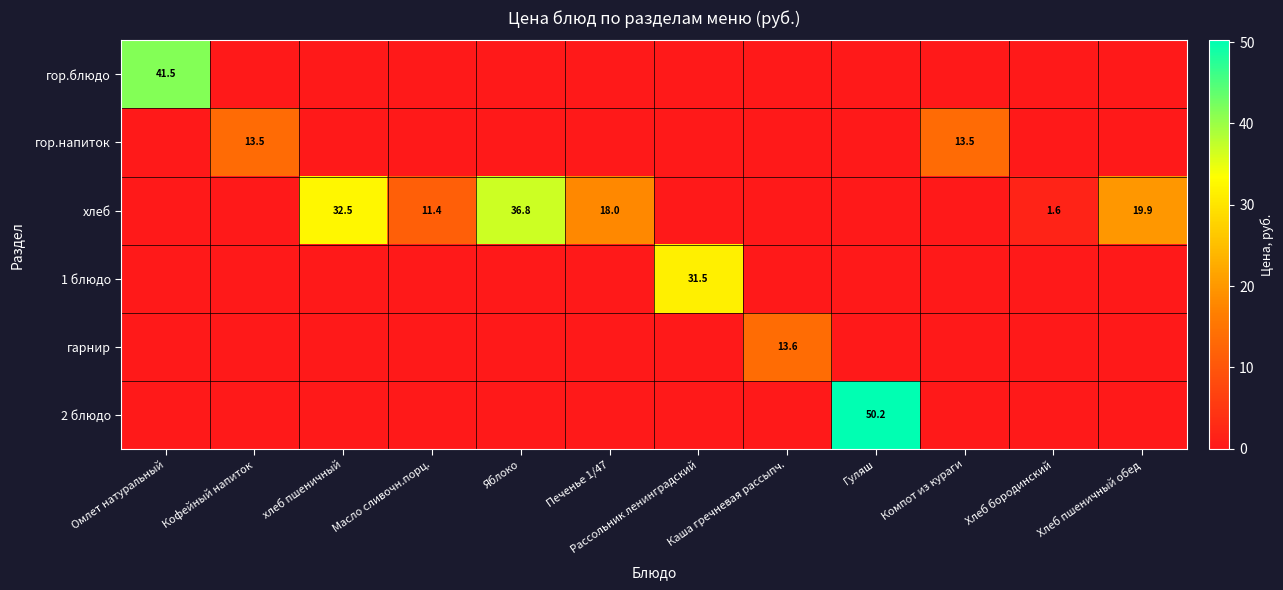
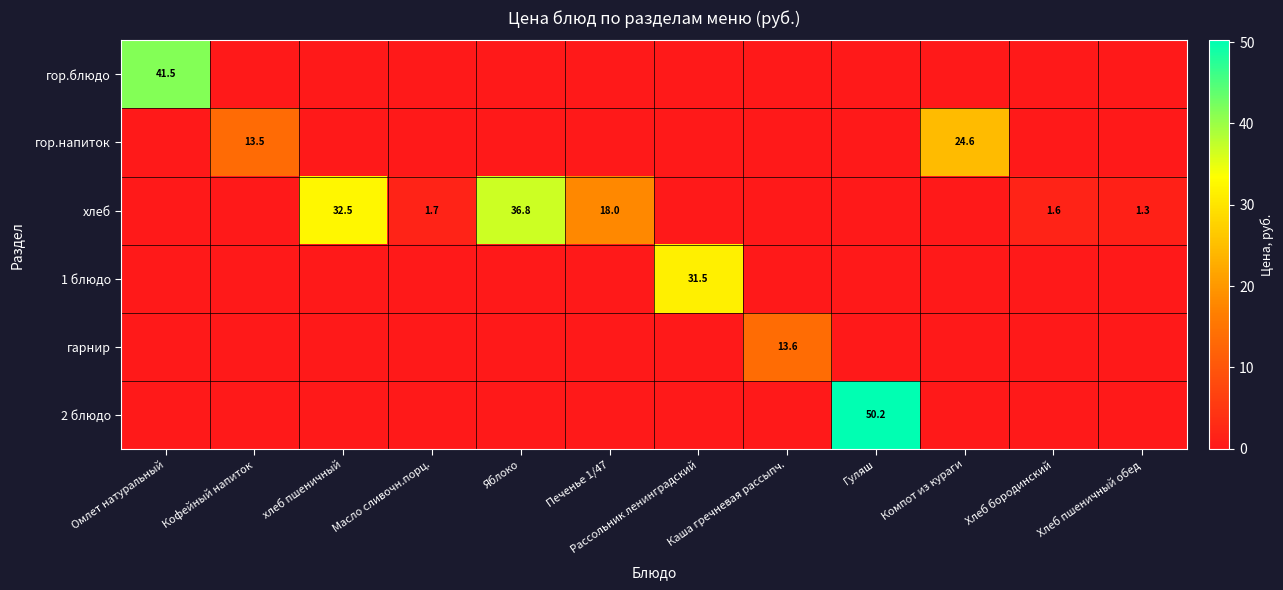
гор.напиток, Компот из кураги: 13.5 -> 24.6
хлеб, Масло сливочн.порц.: 11.4 -> 1.7
хлеб, Хлеб пшеничный обед: 19.9 -> 1.3
